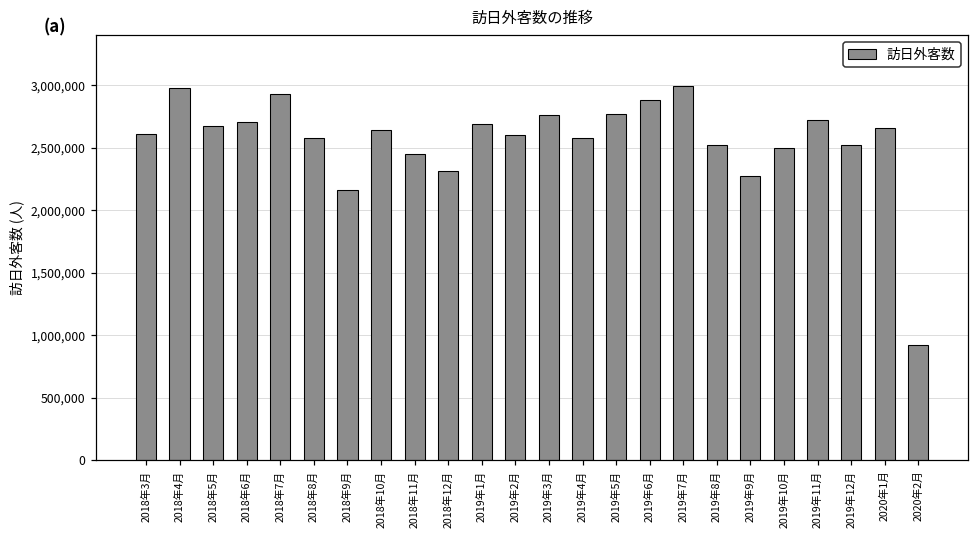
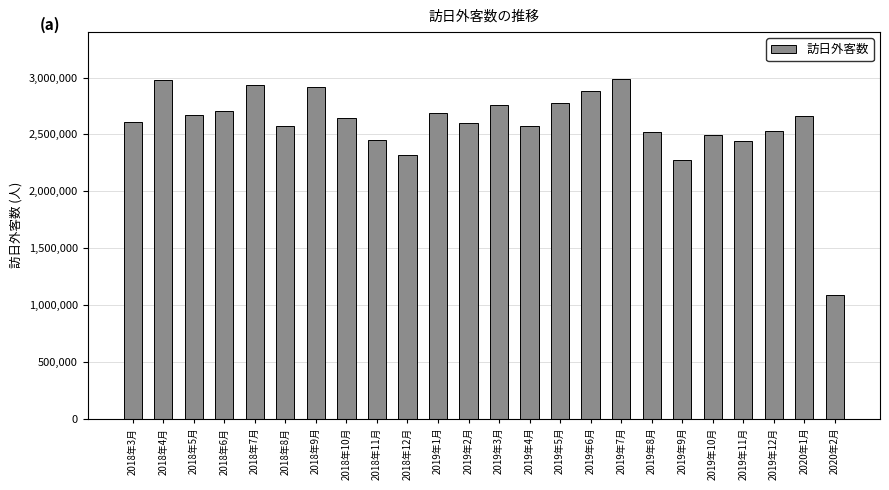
2018年9月: 2,160,000 -> 2,920,000
2019年11月: 2,720,000 -> 2,440,000
2020年2月: 920,000 -> 1,090,000
